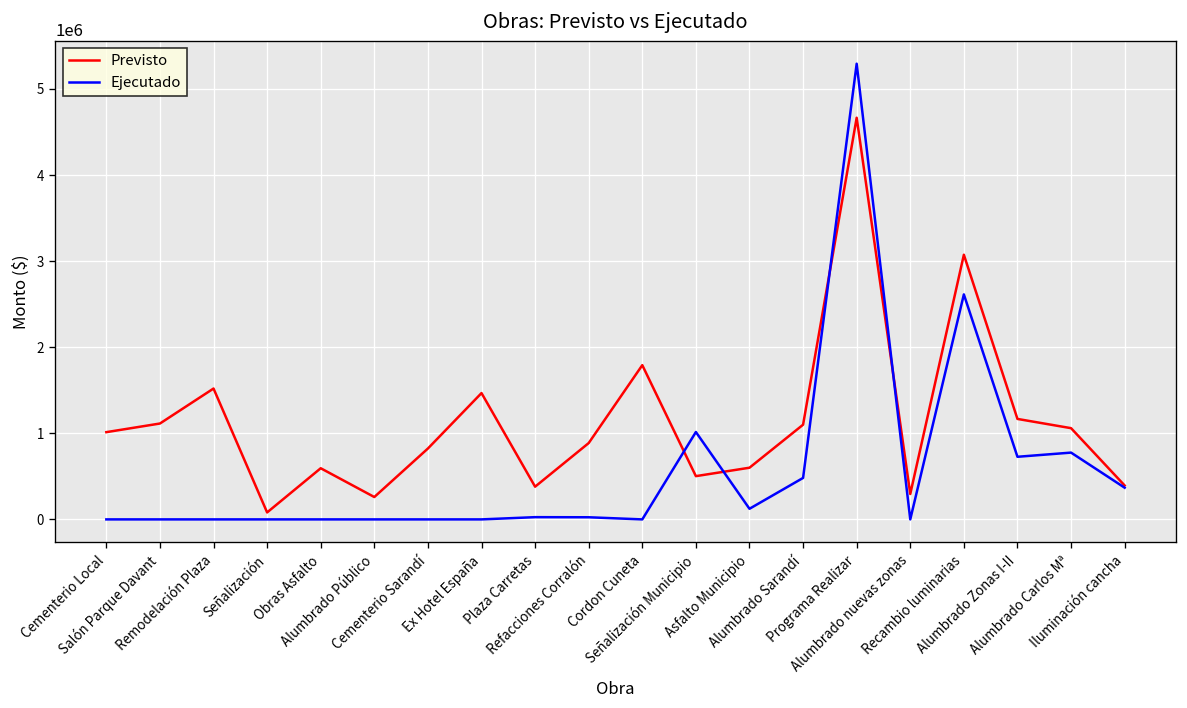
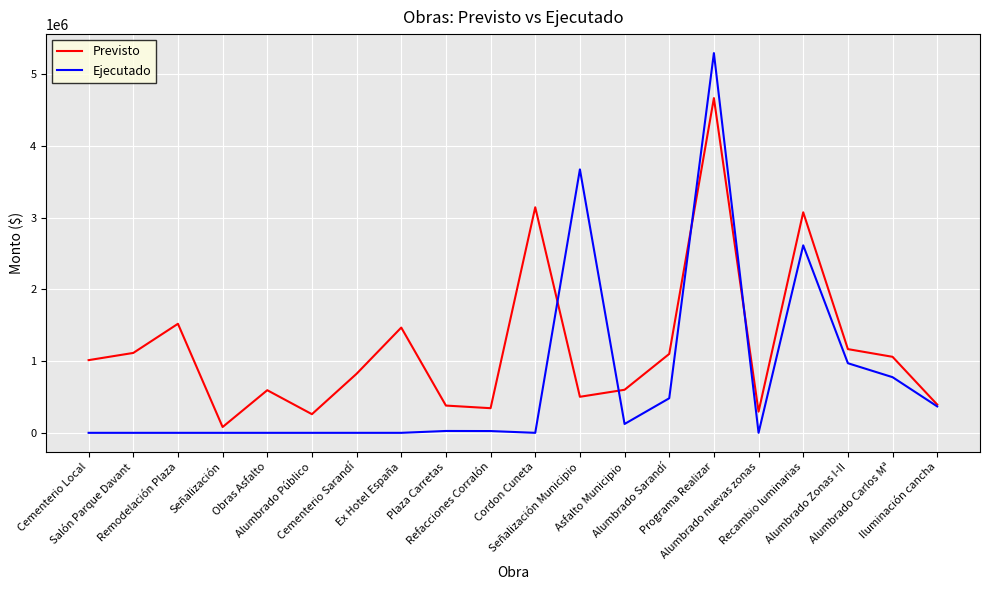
Previsto, Refacciones Corralón: 900000 -> 300000
Previsto, Cordon Cuneta: 1800000 -> 3100000
Ejecutado, Señalización Municipio: 1000000 -> 3700000
Ejecutado, Alumbrado Zonas I-II: 700000 -> 1000000
